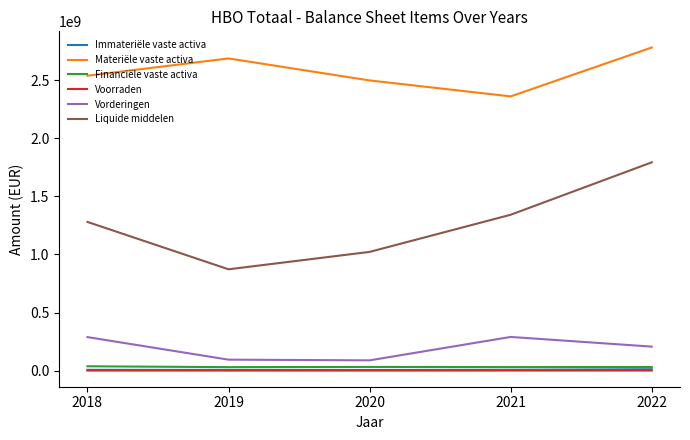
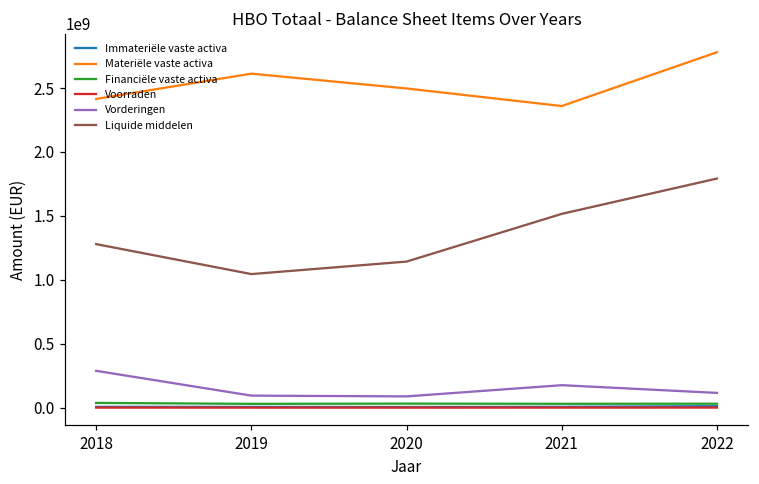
Materiële vaste activa, 2018: 2540000000 -> 2410000000
Materiële vaste activa, 2019: 2690000000 -> 2610000000
Liquide middelen, 2019: 870000000 -> 1050000000
Liquide middelen, 2020: 1020000000 -> 1140000000
Vorderingen, 2021: 290000000 -> 180000000
Liquide middelen, 2021: 1340000000 -> 1520000000
Vorderingen, 2022: 210000000 -> 120000000
